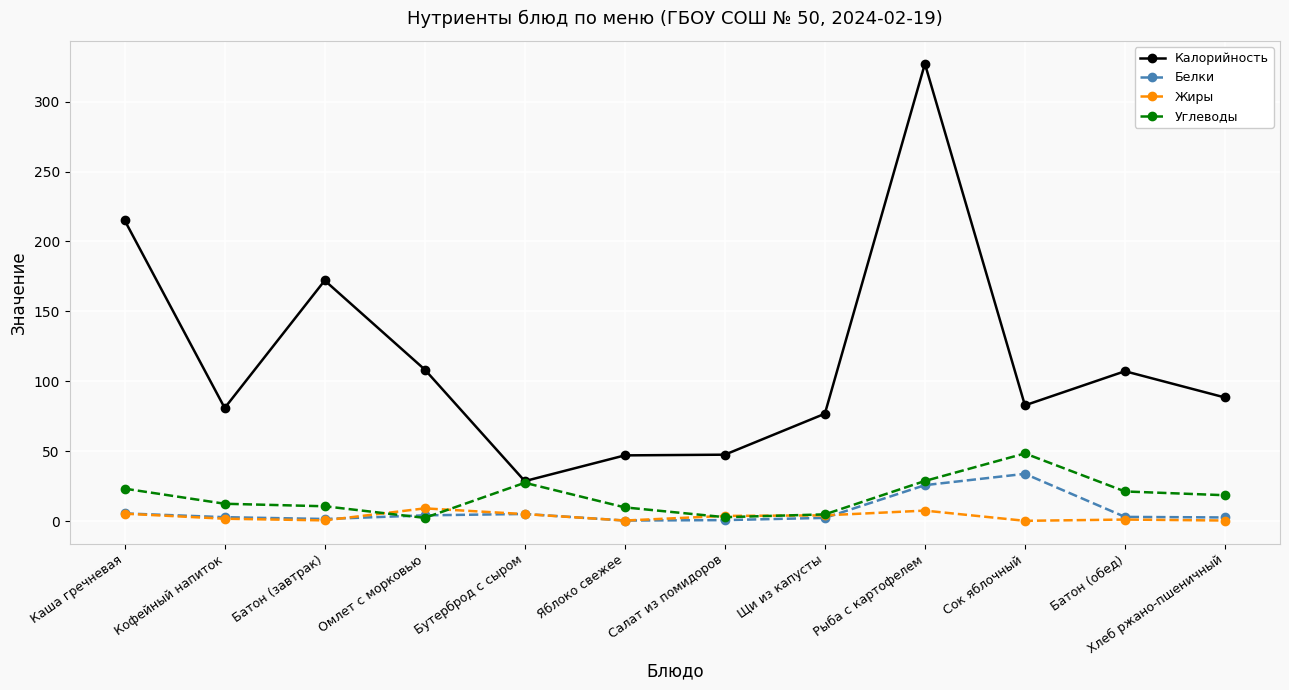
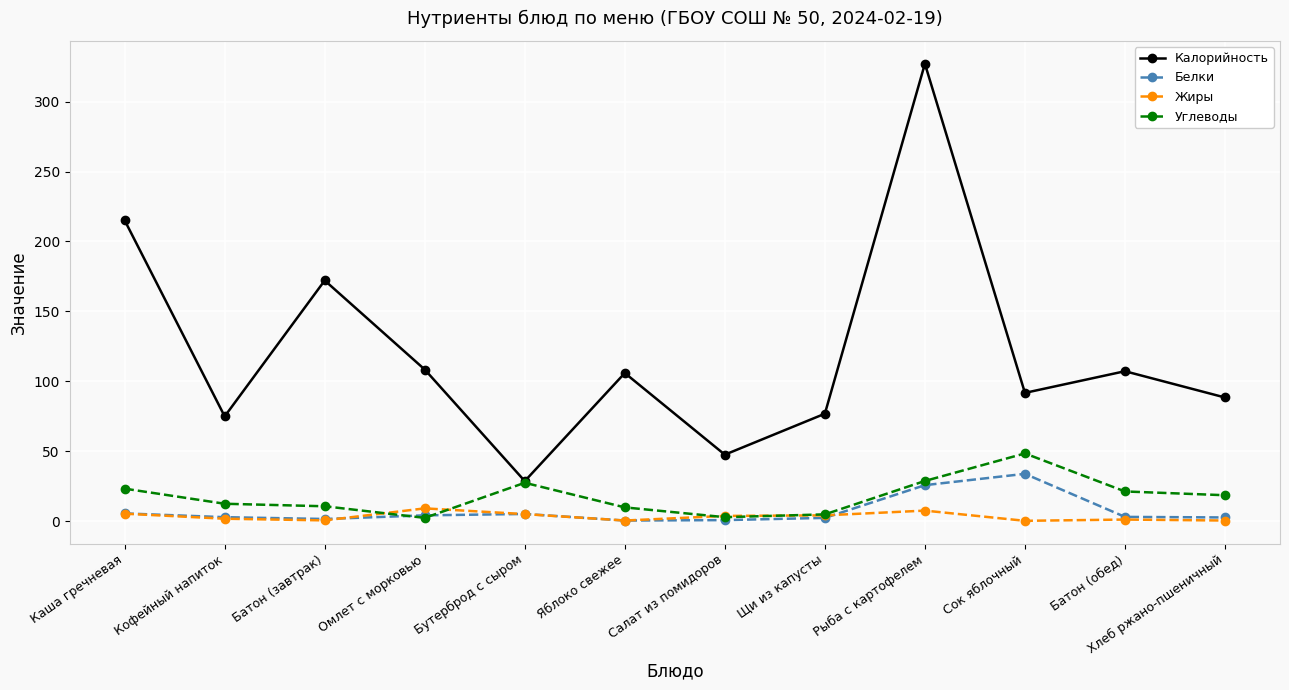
Калорийность, Кофейный напиток: 81 -> 75
Калорийность, Яблоко свежее: 47 -> 106
Калорийность, Сок яблочный: 83 -> 92
